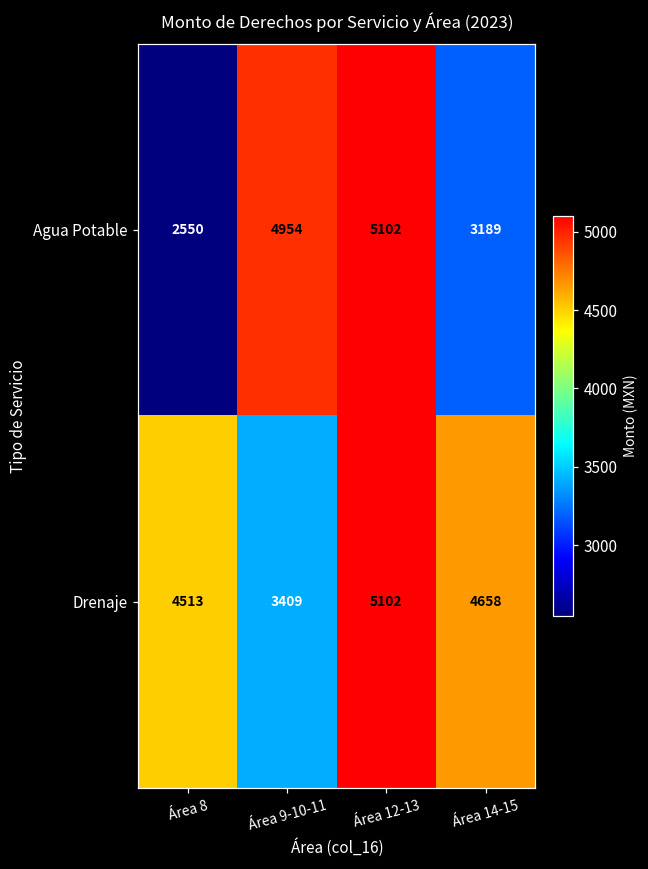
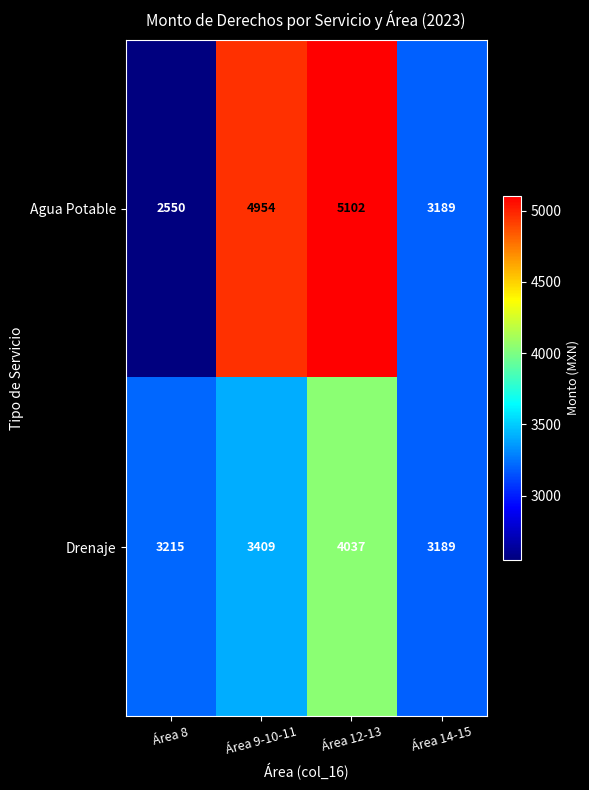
Drenaje, Área 8: 4513 -> 3215
Drenaje, Área 12-13: 5102 -> 4037
Drenaje, Área 14-15: 4658 -> 3189
